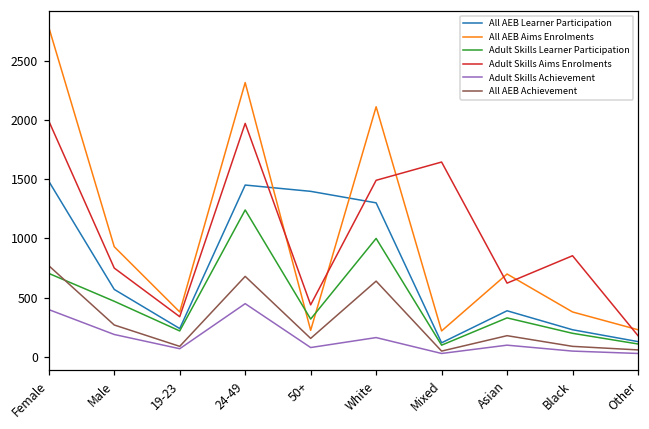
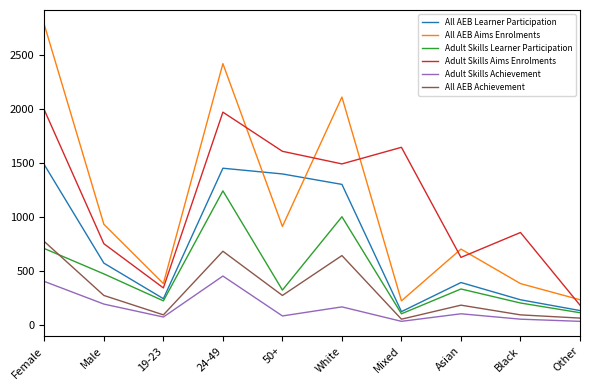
All AEB Aims Enrolments, 24-49: 2310 -> 2420
All AEB Aims Enrolments, 50+: 230 -> 910
Adult Skills Aims Enrolments, 50+: 440 -> 1610
All AEB Achievement, 50+: 160 -> 270
